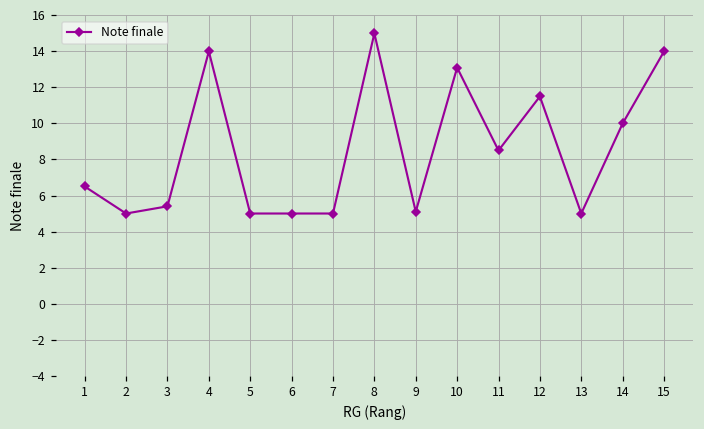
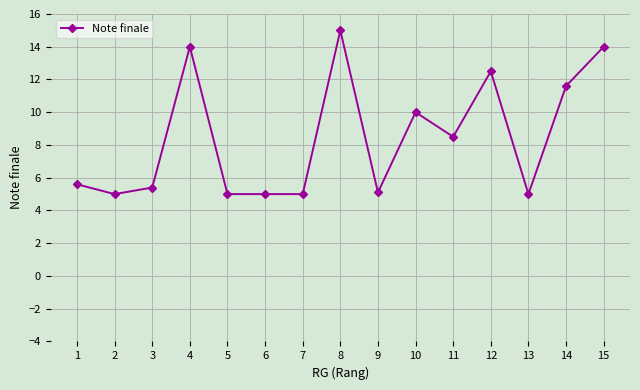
1: 6.5 -> 5.6
10: 13.1 -> 10.0
12: 11.5 -> 12.5
14: 10.0 -> 11.6
